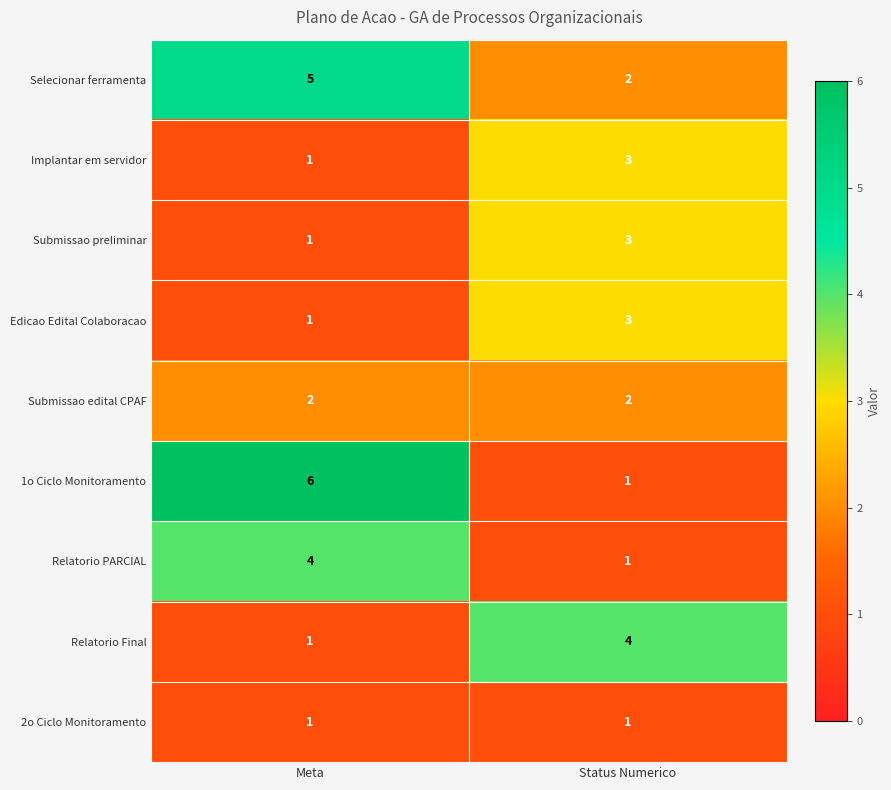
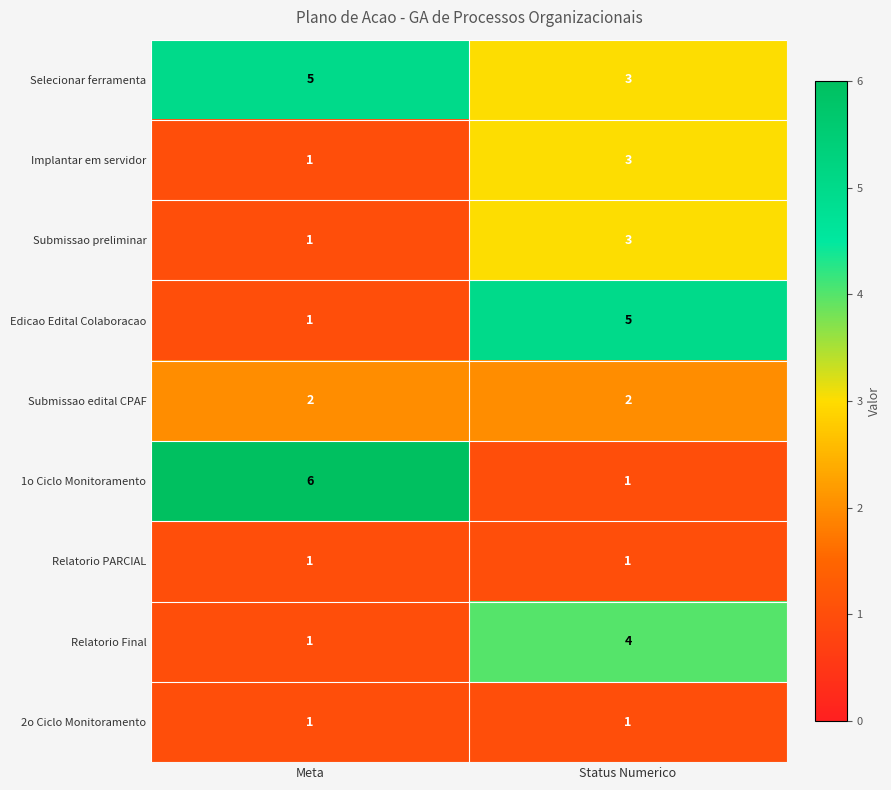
Selecionar ferramenta, Status Numerico: 2 -> 3
Edicao Edital Colaboracao, Status Numerico: 3 -> 5
Relatorio PARCIAL, Meta: 4 -> 1
